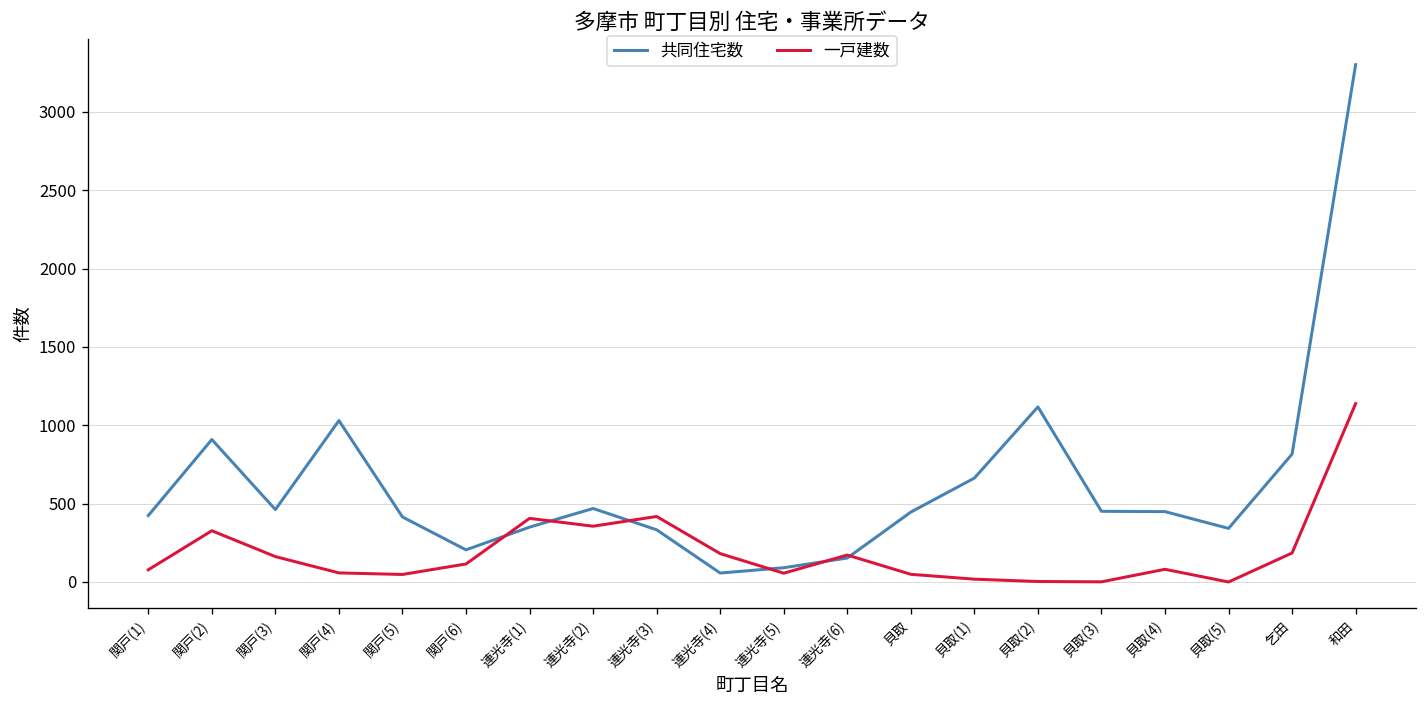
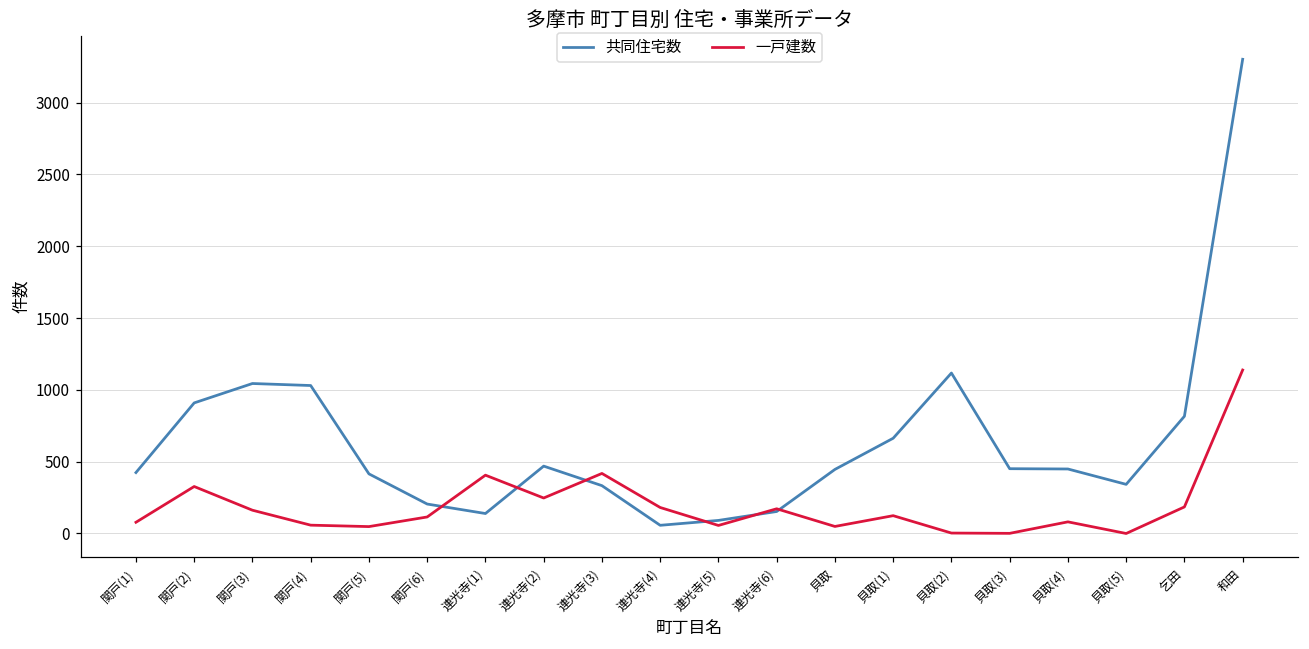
共同住宅数, 関戸(3): 460 -> 1040
共同住宅数, 連光寺(1): 350 -> 140
一戸建数, 連光寺(2): 360 -> 250
一戸建数, 貝取(1): 20 -> 120
